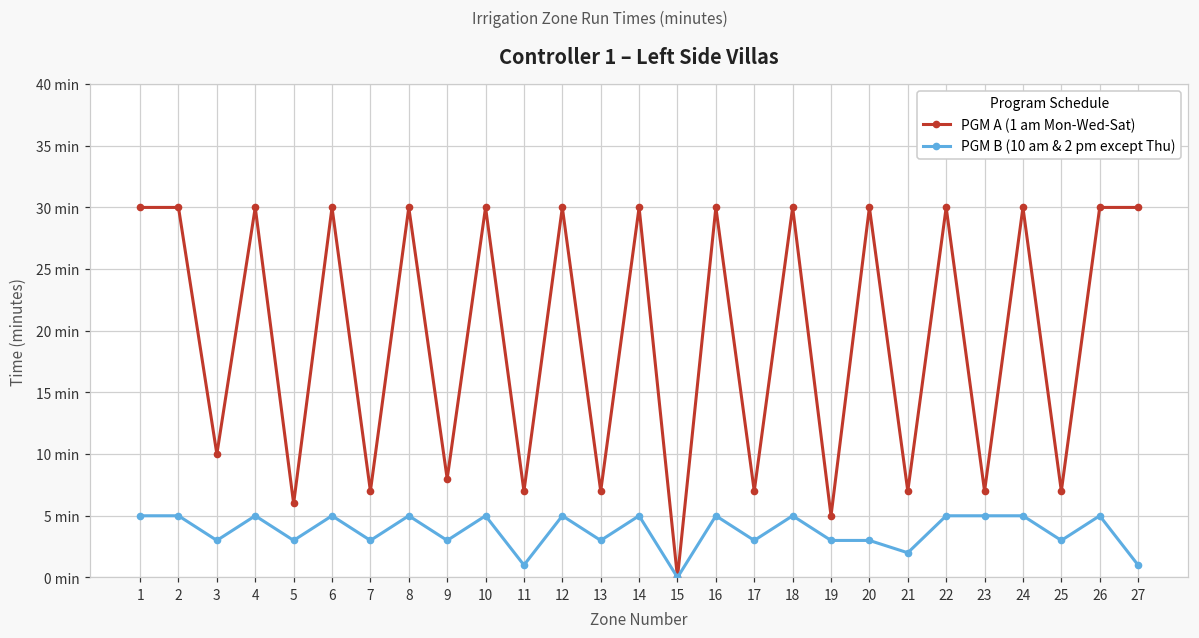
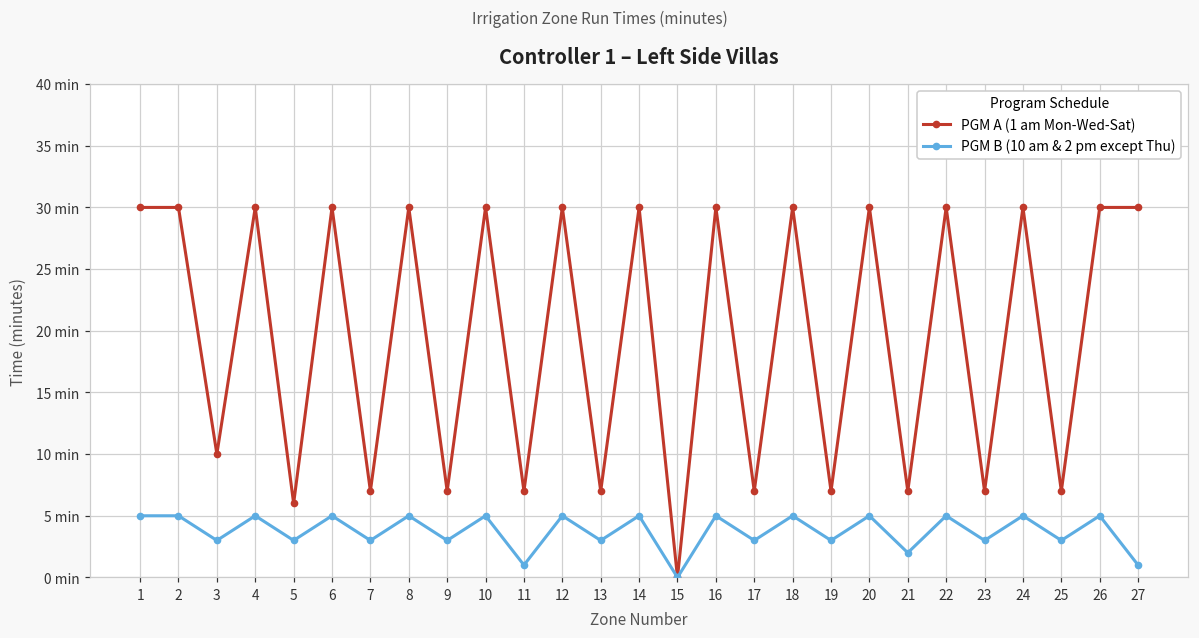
PGM A (1 am Mon-Wed-Sat), 9: 8 min -> 7 min
PGM A (1 am Mon-Wed-Sat), 19: 5 min -> 7 min
PGM B (10 am & 2 pm except Thu), 20: 3 min -> 5 min
PGM B (10 am & 2 pm except Thu), 23: 5 min -> 3 min
